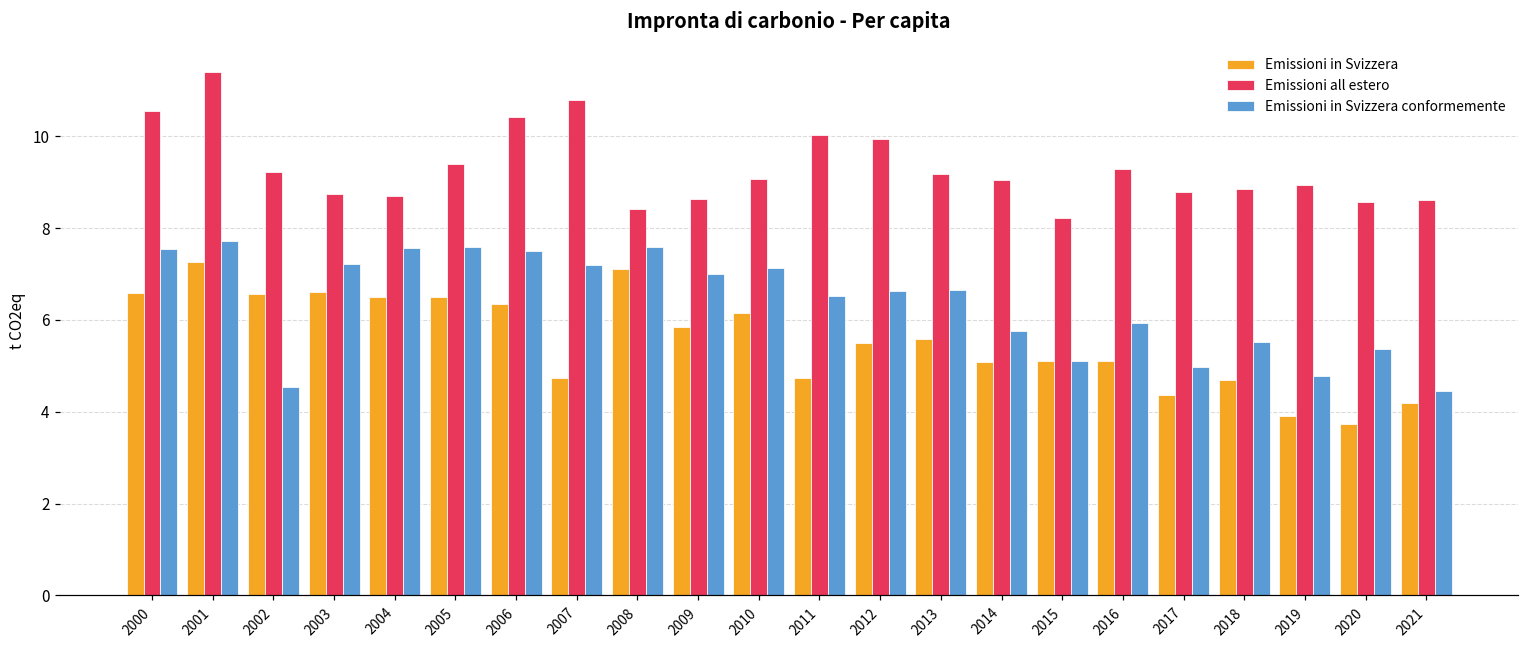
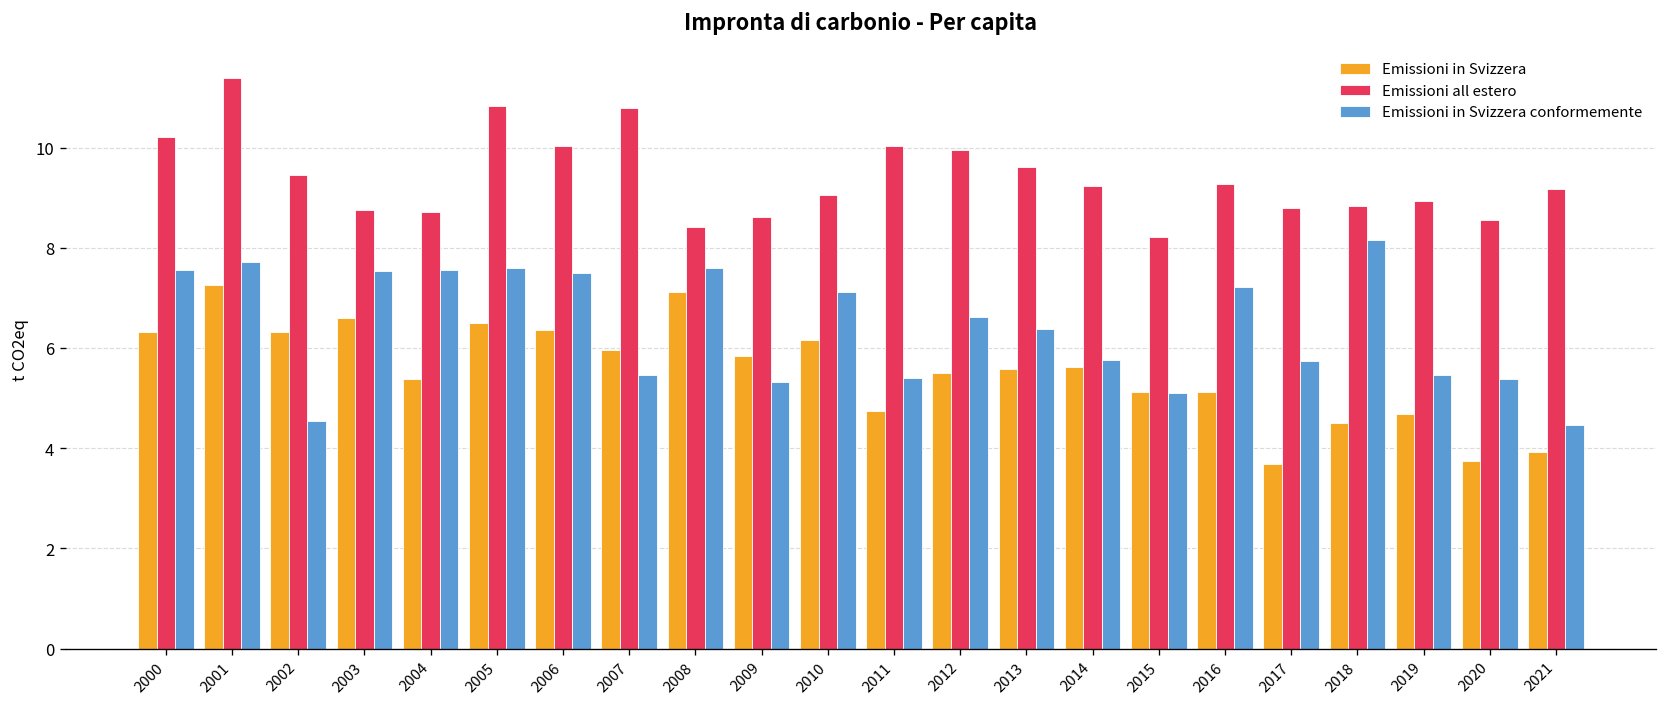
Emissioni in Svizzera, 2000: 6.6 -> 6.3
Emissioni all estero, 2000: 10.6 -> 10.2
Emissioni in Svizzera, 2002: 6.6 -> 6.3
Emissioni all estero, 2002: 9.2 -> 9.5
Emissioni in Svizzera conformemente, 2003: 7.2 -> 7.5
Emissioni in Svizzera, 2004: 6.5 -> 5.4
Emissioni all estero, 2005: 9.4 -> 10.8
Emissioni all estero, 2006: 10.4 -> 10.0
Emissioni in Svizzera, 2007: 4.7 -> 6.0
Emissioni in Svizzera conformemente, 2007: 7.2 -> 5.5
Emissioni in Svizzera conformemente, 2009: 7.0 -> 5.3
Emissioni in Svizzera conformemente, 2011: 6.5 -> 5.4
Emissioni all estero, 2013: 9.2 -> 9.6
Emissioni in Svizzera conformemente, 2013: 6.7 -> 6.4
Emissioni in Svizzera, 2014: 5.1 -> 5.6
Emissioni all estero, 2014: 9.0 -> 9.2
Emissioni in Svizzera conformemente, 2016: 5.9 -> 7.2
Emissioni in Svizzera, 2017: 4.4 -> 3.7
Emissioni in Svizzera conformemente, 2017: 5.0 -> 5.7
Emissioni in Svizzera, 2018: 4.7 -> 4.5
Emissioni in Svizzera conformemente, 2018: 5.5 -> 8.2
Emissioni in Svizzera, 2019: 3.9 -> 4.7
Emissioni in Svizzera conformemente, 2019: 4.8 -> 5.5
Emissioni in Svizzera, 2021: 4.2 -> 3.9
Emissioni all estero, 2021: 8.6 -> 9.2
